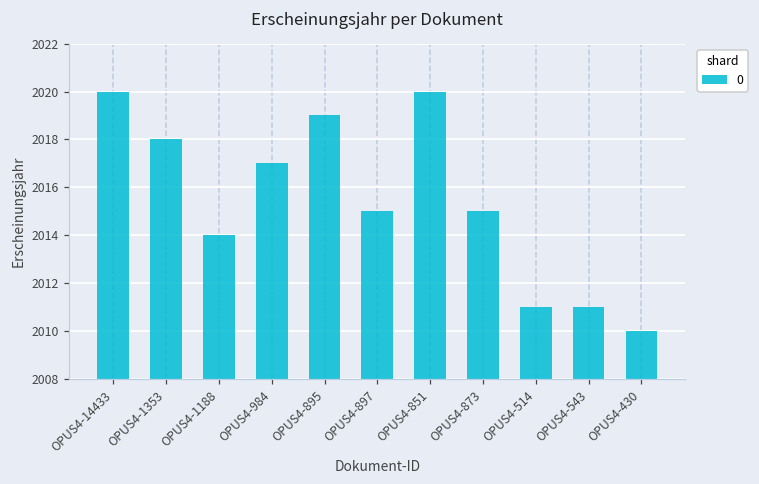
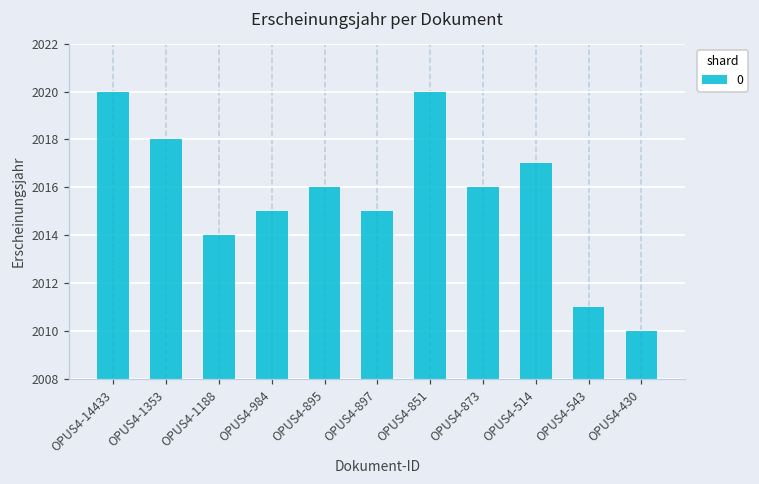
OPUS4-984: 2017 -> 2015
OPUS4-895: 2019 -> 2016
OPUS4-873: 2015 -> 2016
OPUS4-514: 2011 -> 2017
